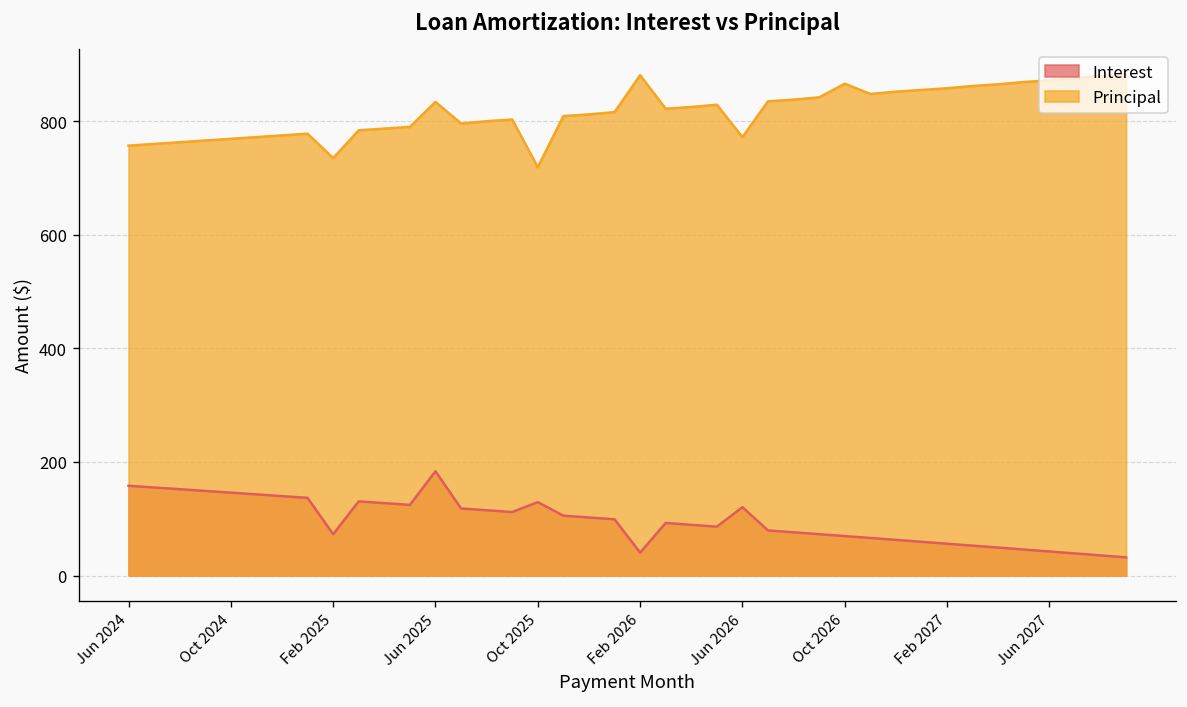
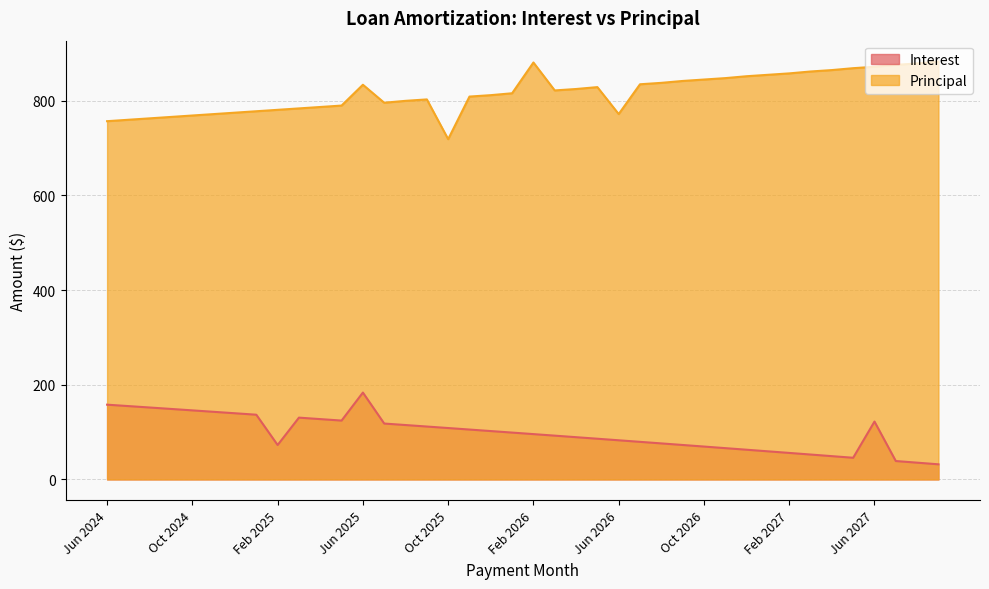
Principal, Feb 2025: 740 -> 780
Interest, Oct 2025: 130 -> 110
Interest, Feb 2026: 40 -> 100
Interest, Jun 2026: 120 -> 80
Principal, Oct 2026: 870 -> 850
Interest, Jun 2027: 40 -> 120
